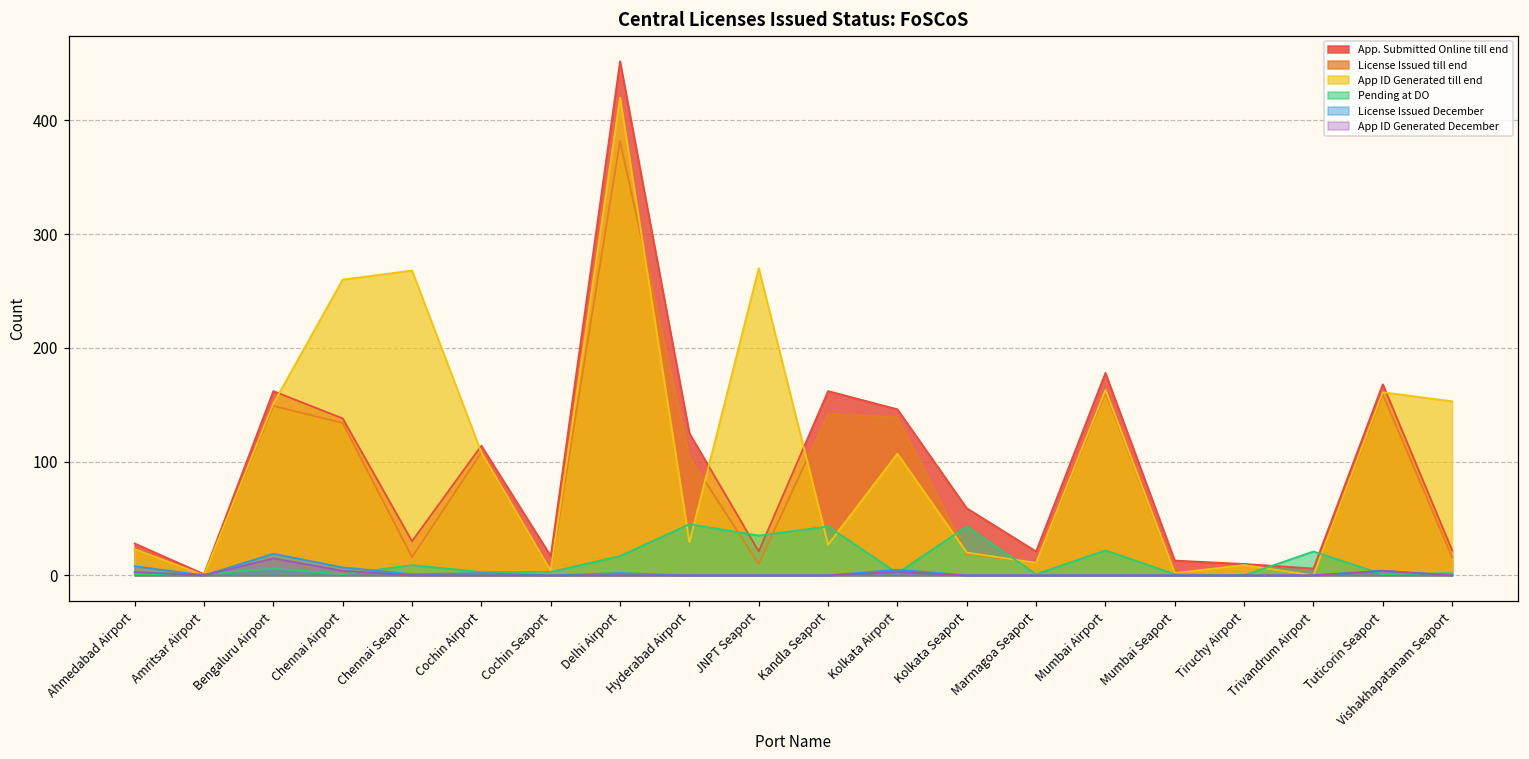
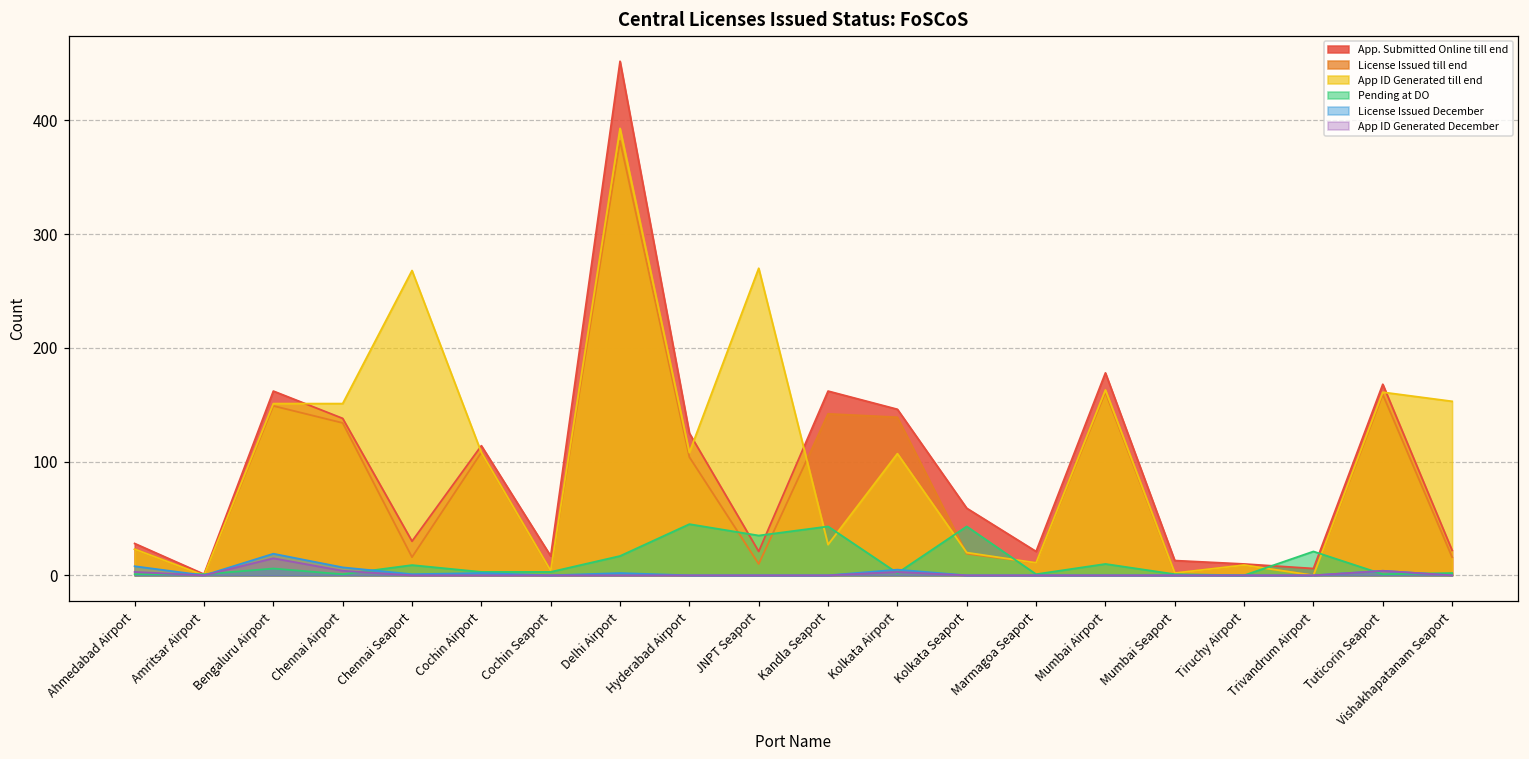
App ID Generated till end, Chennai Airport: 260 -> 151
App ID Generated till end, Delhi Airport: 420 -> 393
App ID Generated till end, Hyderabad Airport: 29 -> 108
Pending at DO, Mumbai Airport: 22 -> 10
